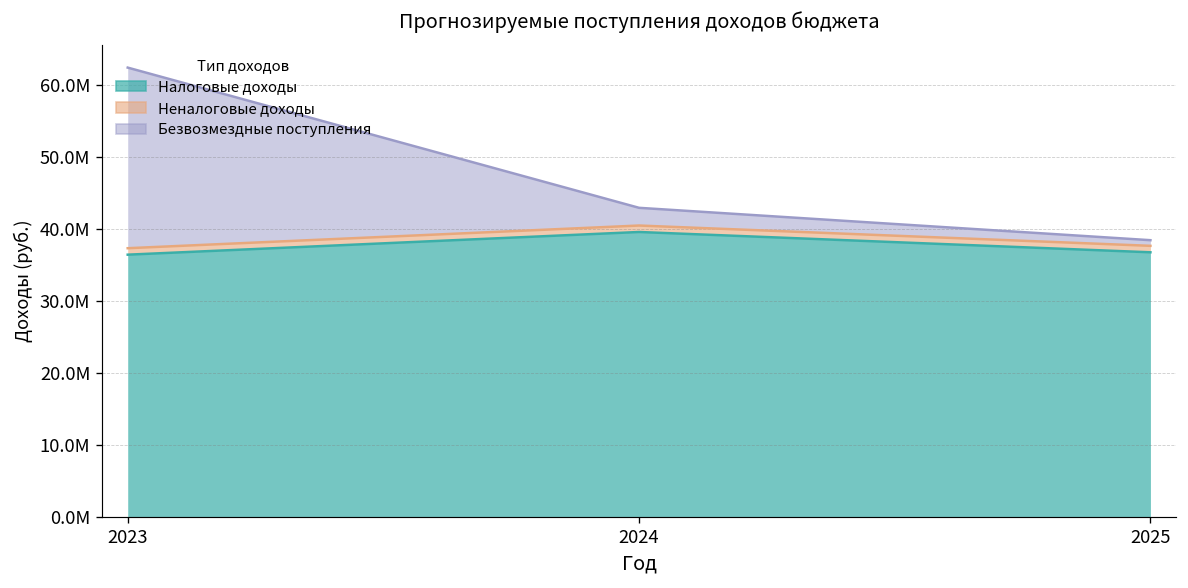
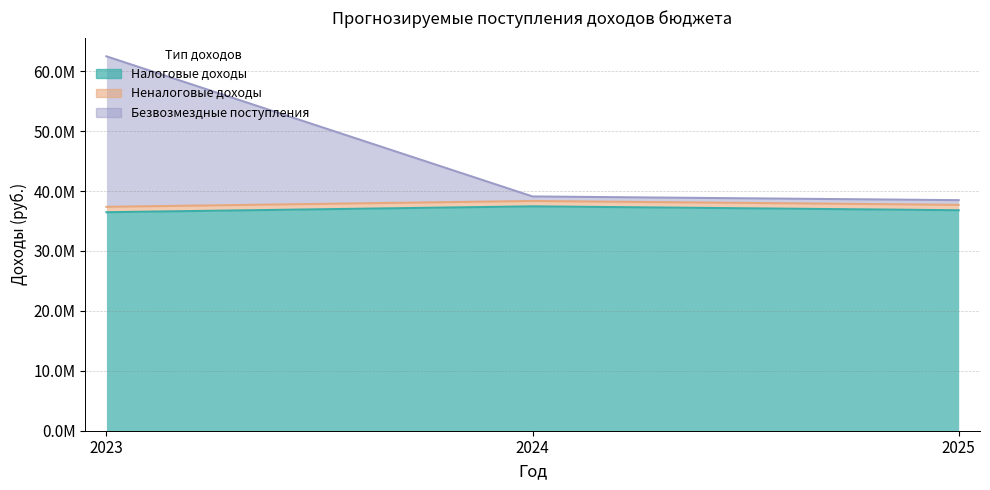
Налоговые доходы, 2024: 40000000 -> 37000000
Безвозмездные поступления, 2024: 2000000 -> 1000000
